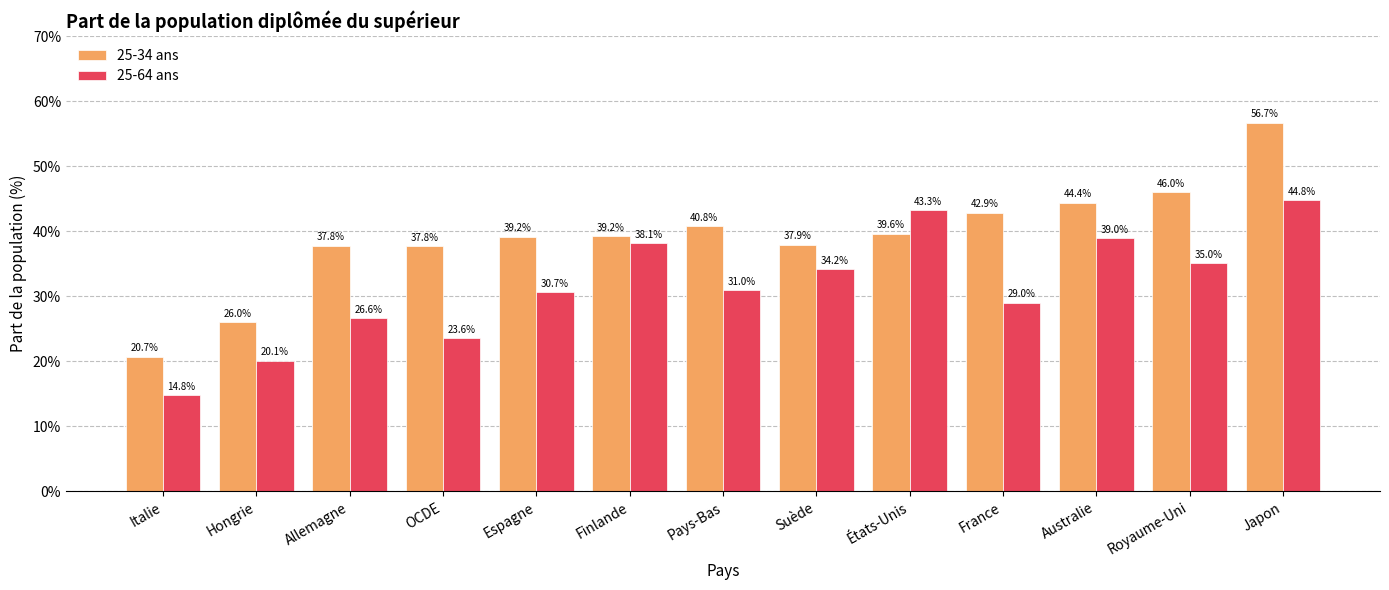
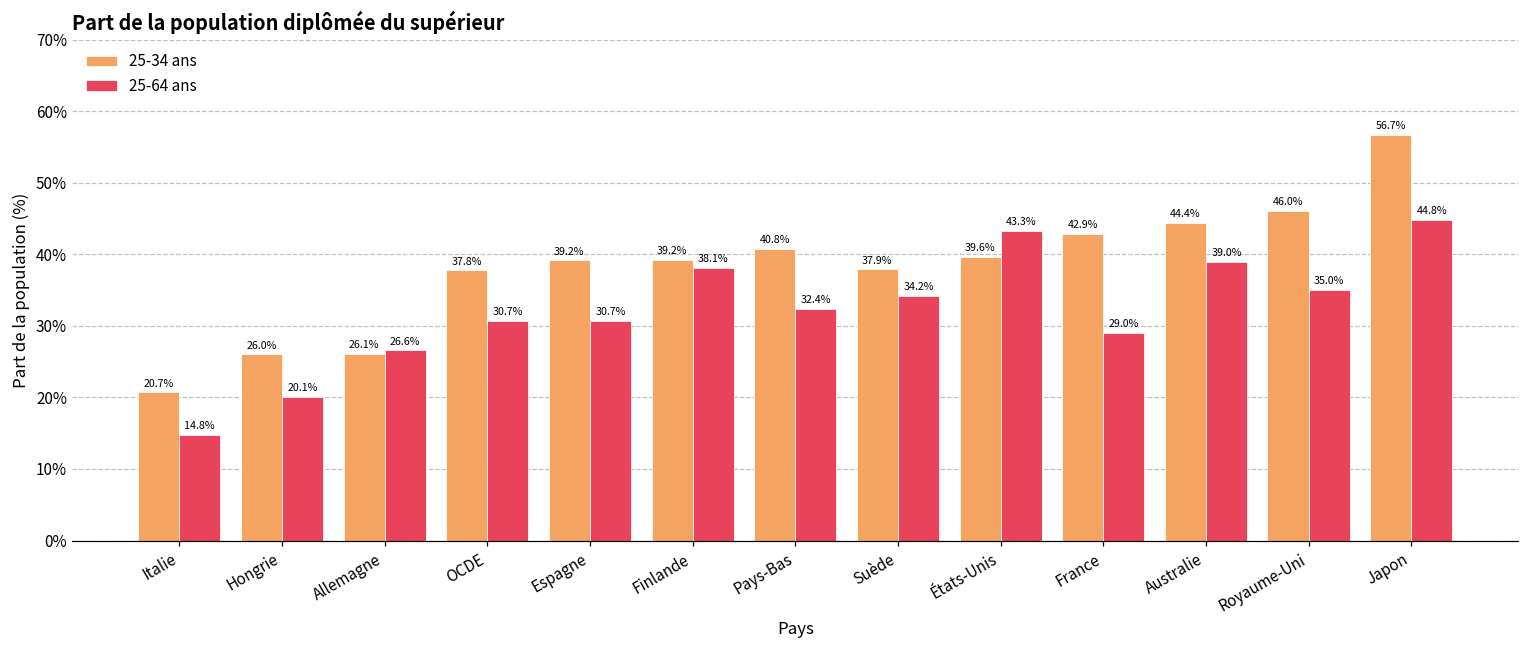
25-34 ans, Allemagne: 37.8% -> 26.1%
25-64 ans, OCDE: 23.6% -> 30.7%
25-64 ans, Pays-Bas: 31.0% -> 32.4%
